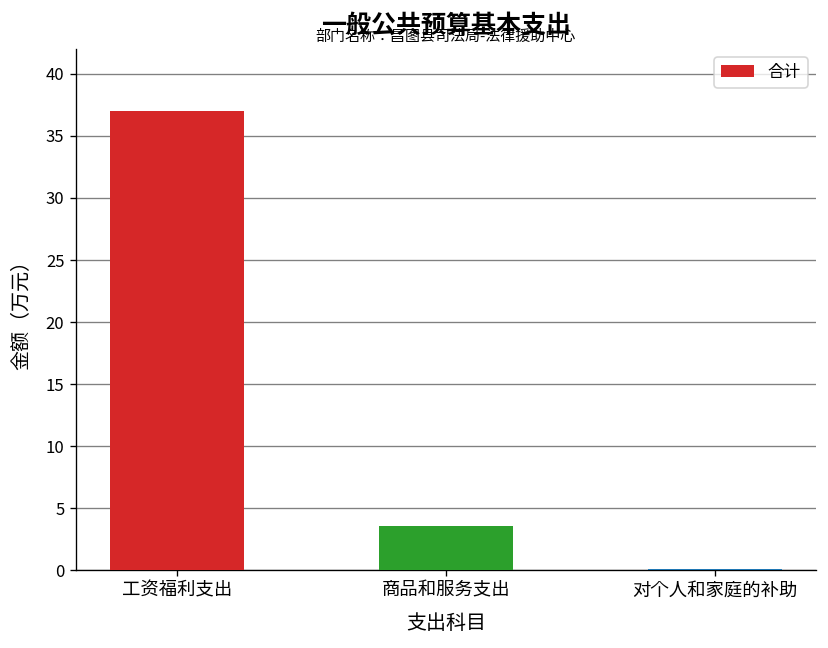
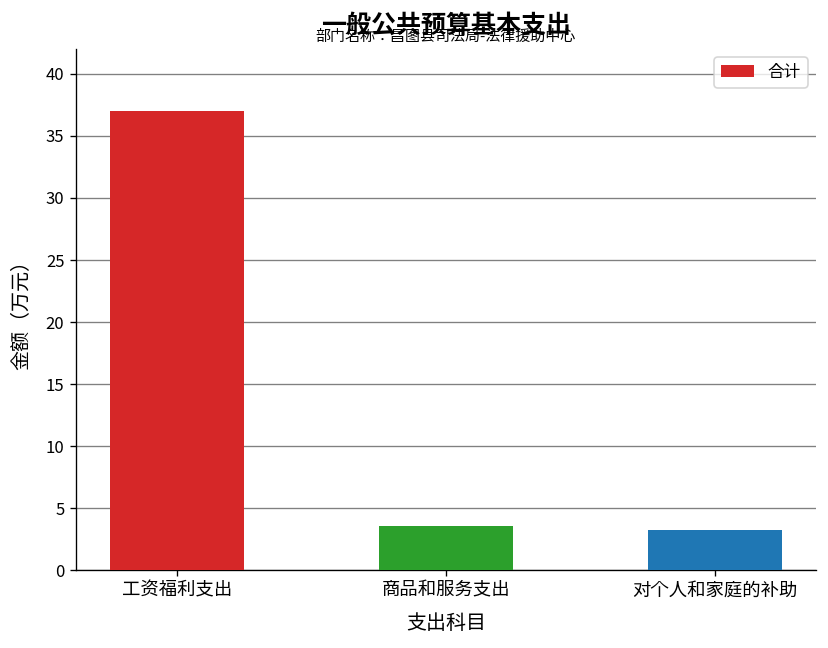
对个人和家庭的补助: 0.1 -> 3.2
